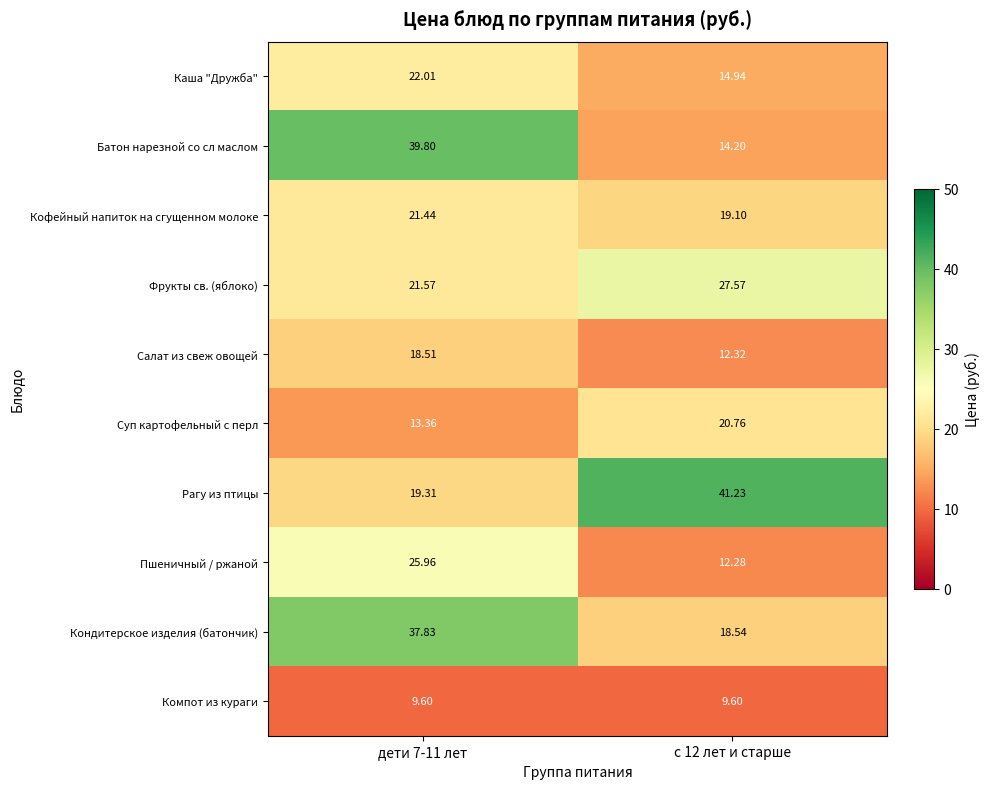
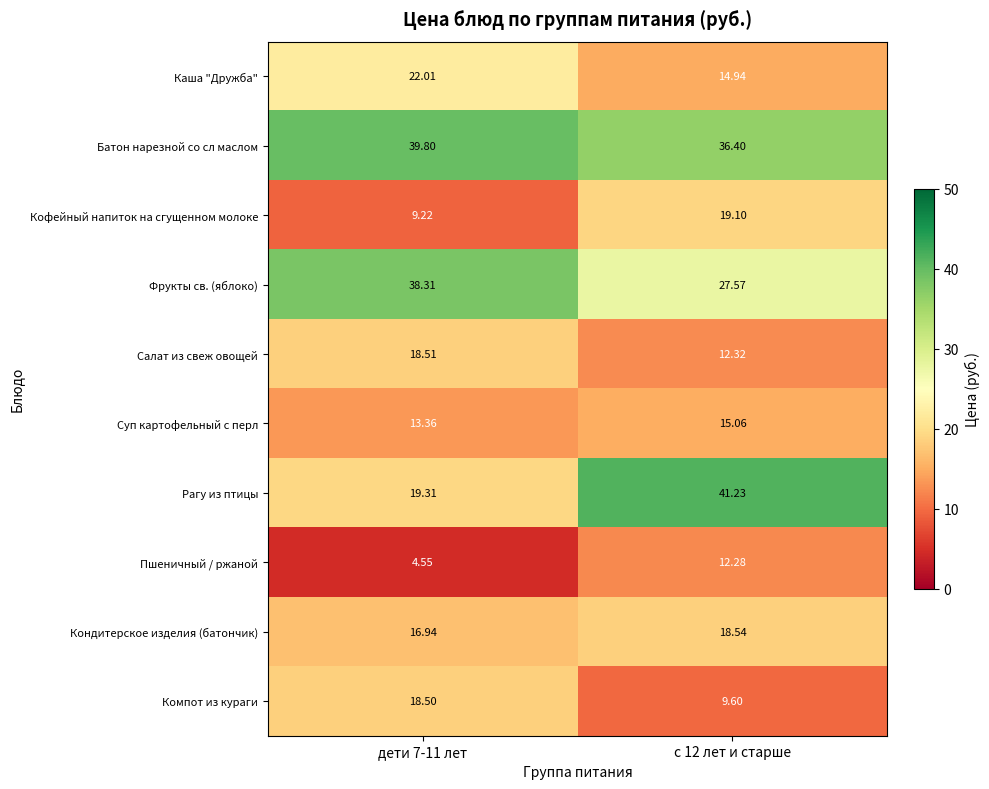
Батон нарезной со сл маслом, с 12 лет и старше: 14.20 -> 36.40
Кофейный напиток на сгущенном молоке, дети 7-11 лет: 21.44 -> 9.22
Фрукты св. (яблоко), дети 7-11 лет: 21.57 -> 38.31
Суп картофельный с перл, с 12 лет и старше: 20.76 -> 15.06
Пшеничный / ржаной, дети 7-11 лет: 25.96 -> 4.55
Кондитерское изделия (батончик), дети 7-11 лет: 37.83 -> 16.94
Компот из кураги, дети 7-11 лет: 9.60 -> 18.50
